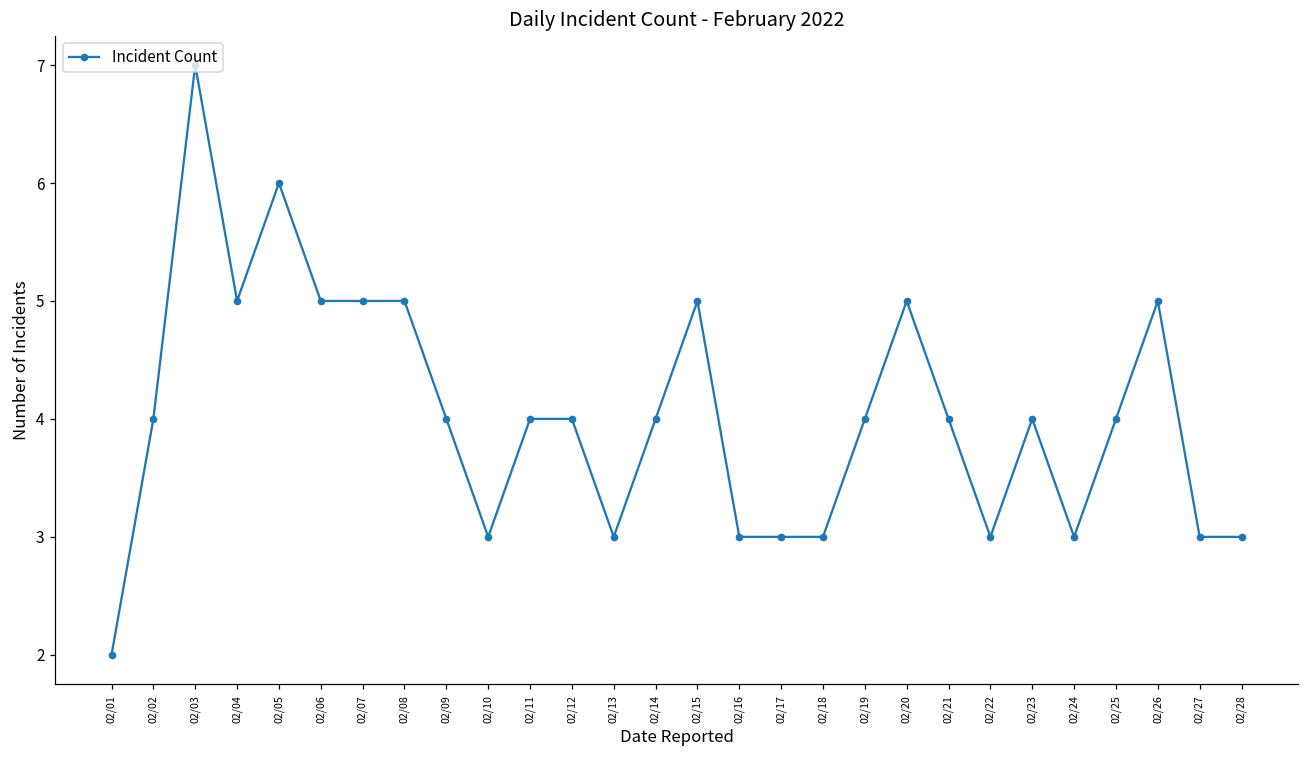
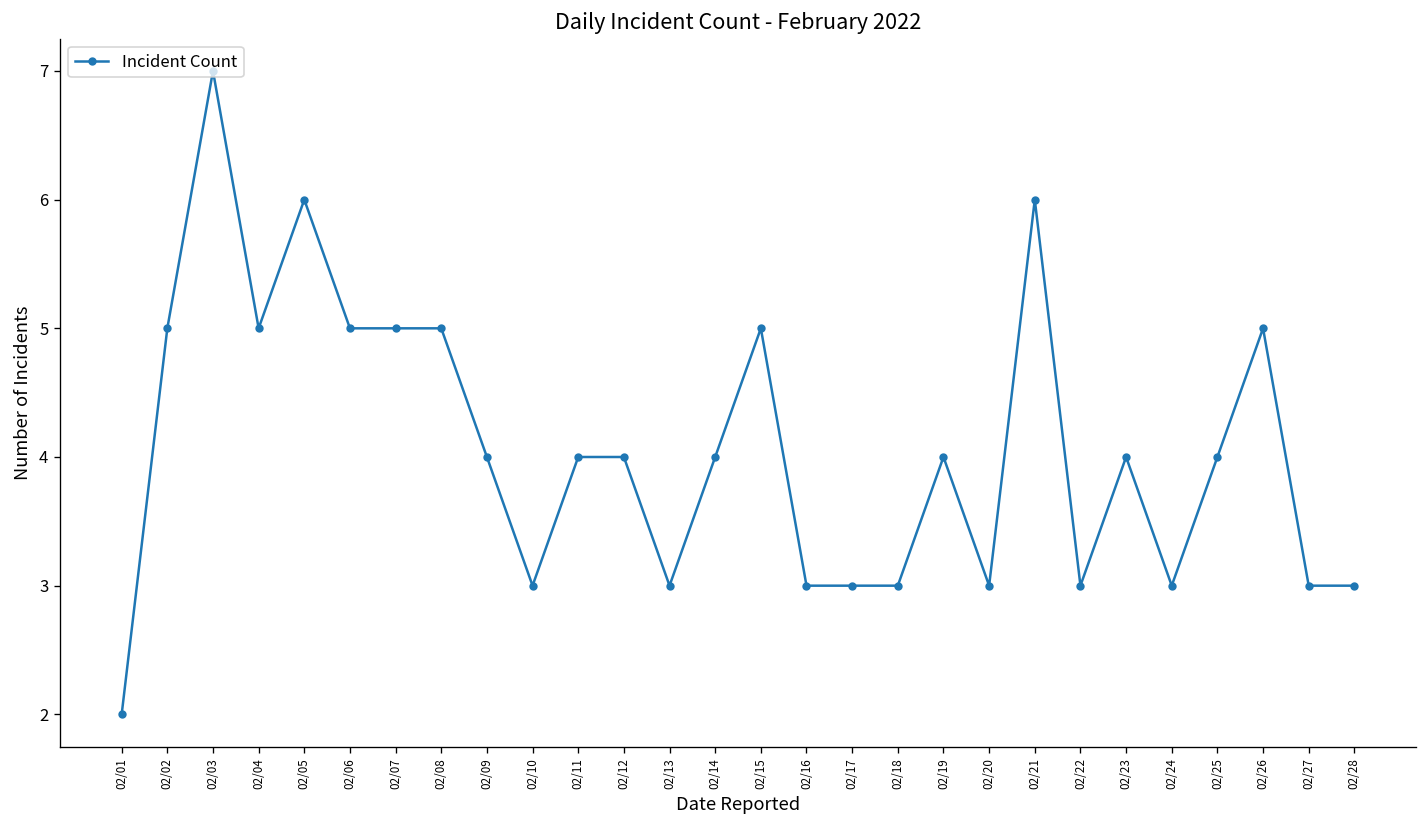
02/02: 4 -> 5
02/20: 5 -> 3
02/21: 4 -> 6
